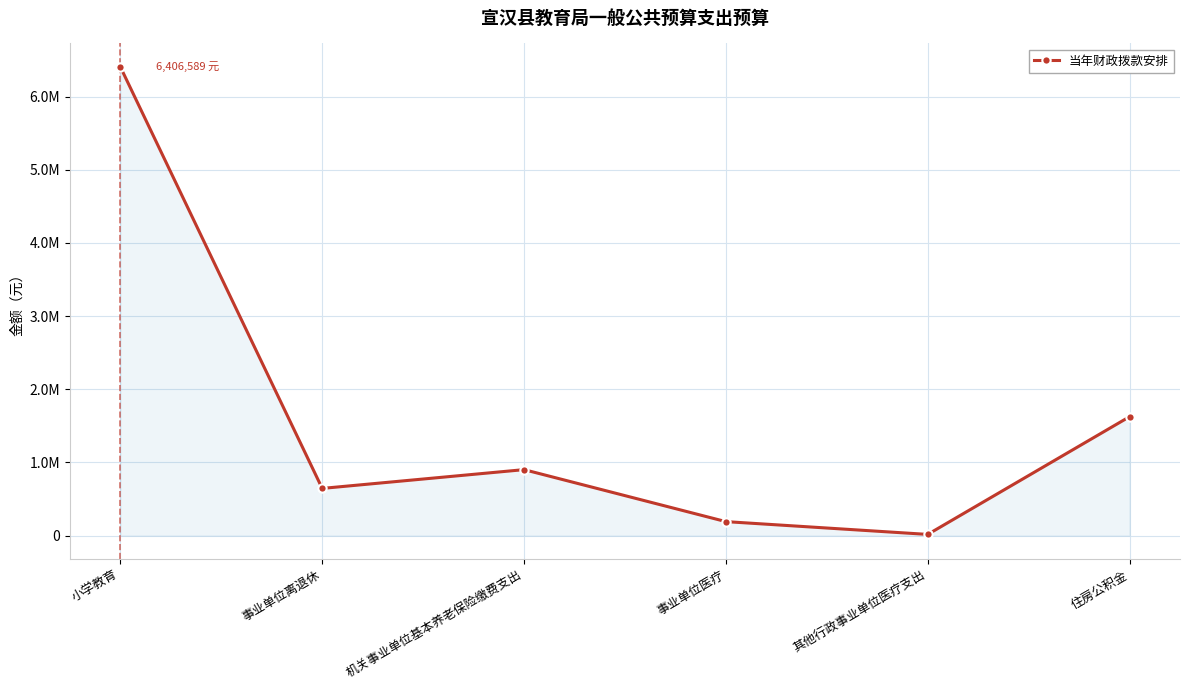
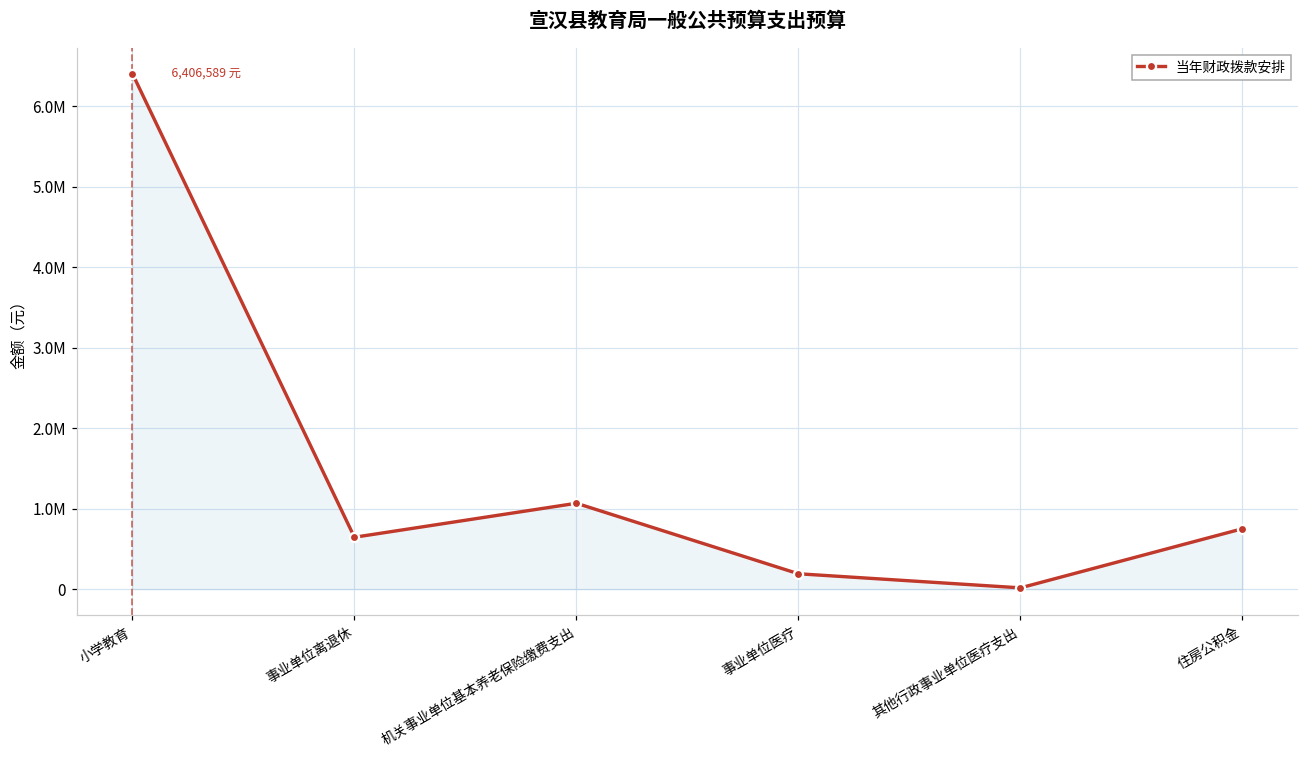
机关事业单位基本养老保险缴费支出: 900000 -> 1100000
住房公积金: 1600000 -> 800000
